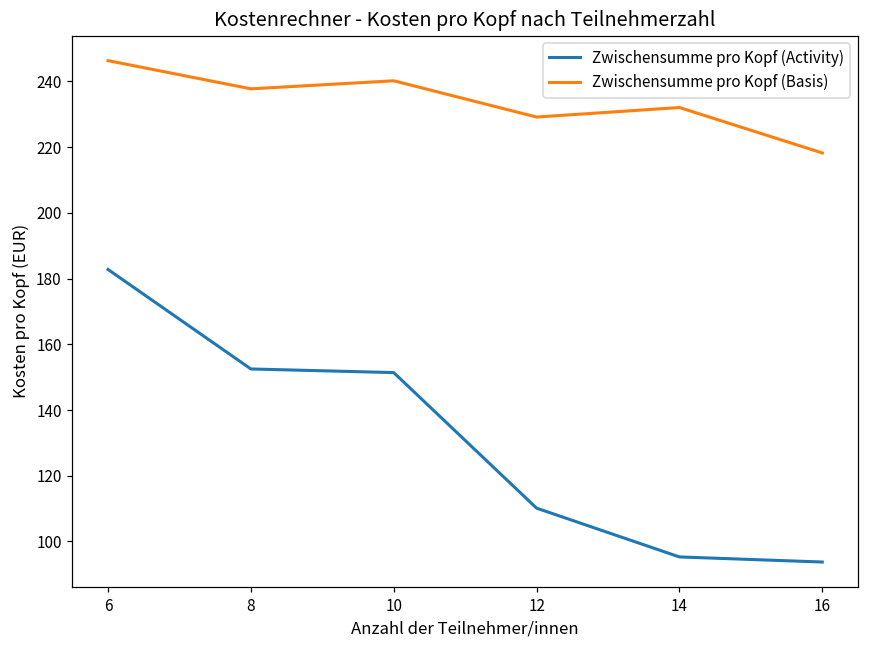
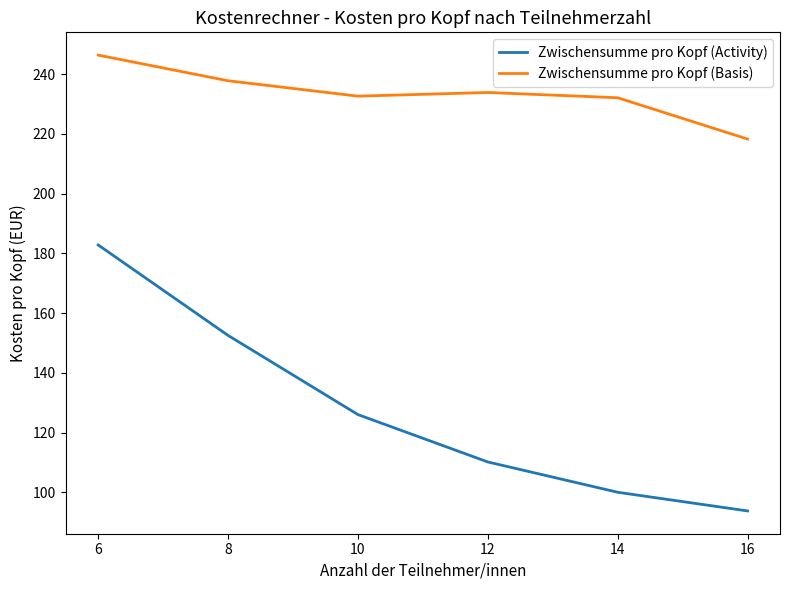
Zwischensumme pro Kopf (Activity), 10: 151 -> 126
Zwischensumme pro Kopf (Basis), 10: 240 -> 233
Zwischensumme pro Kopf (Basis), 12: 229 -> 234
Zwischensumme pro Kopf (Activity), 14: 95 -> 100
